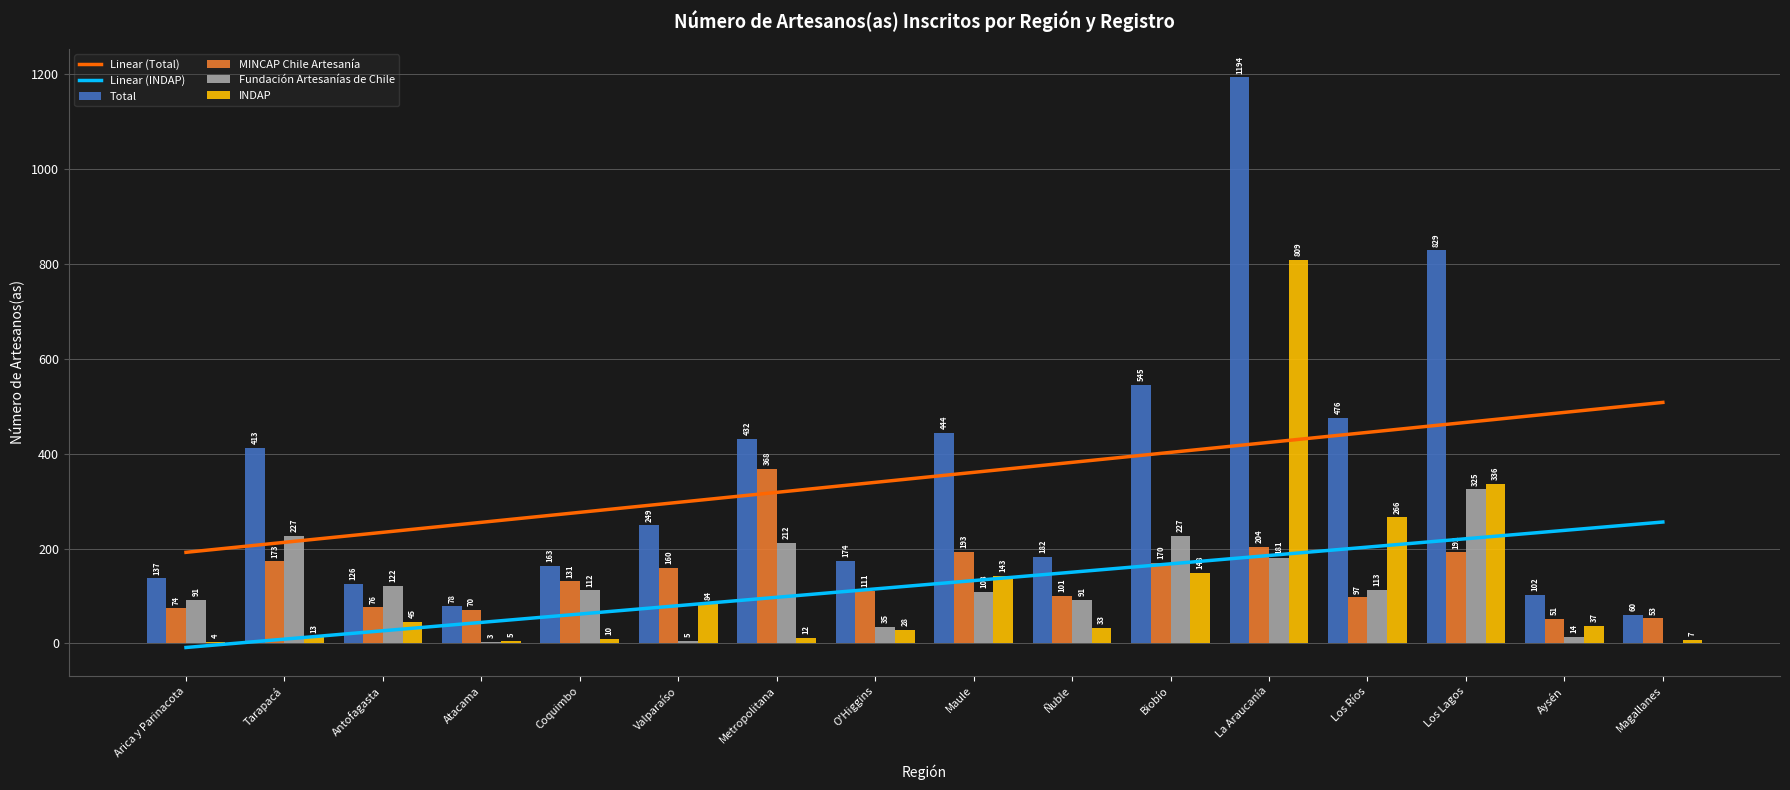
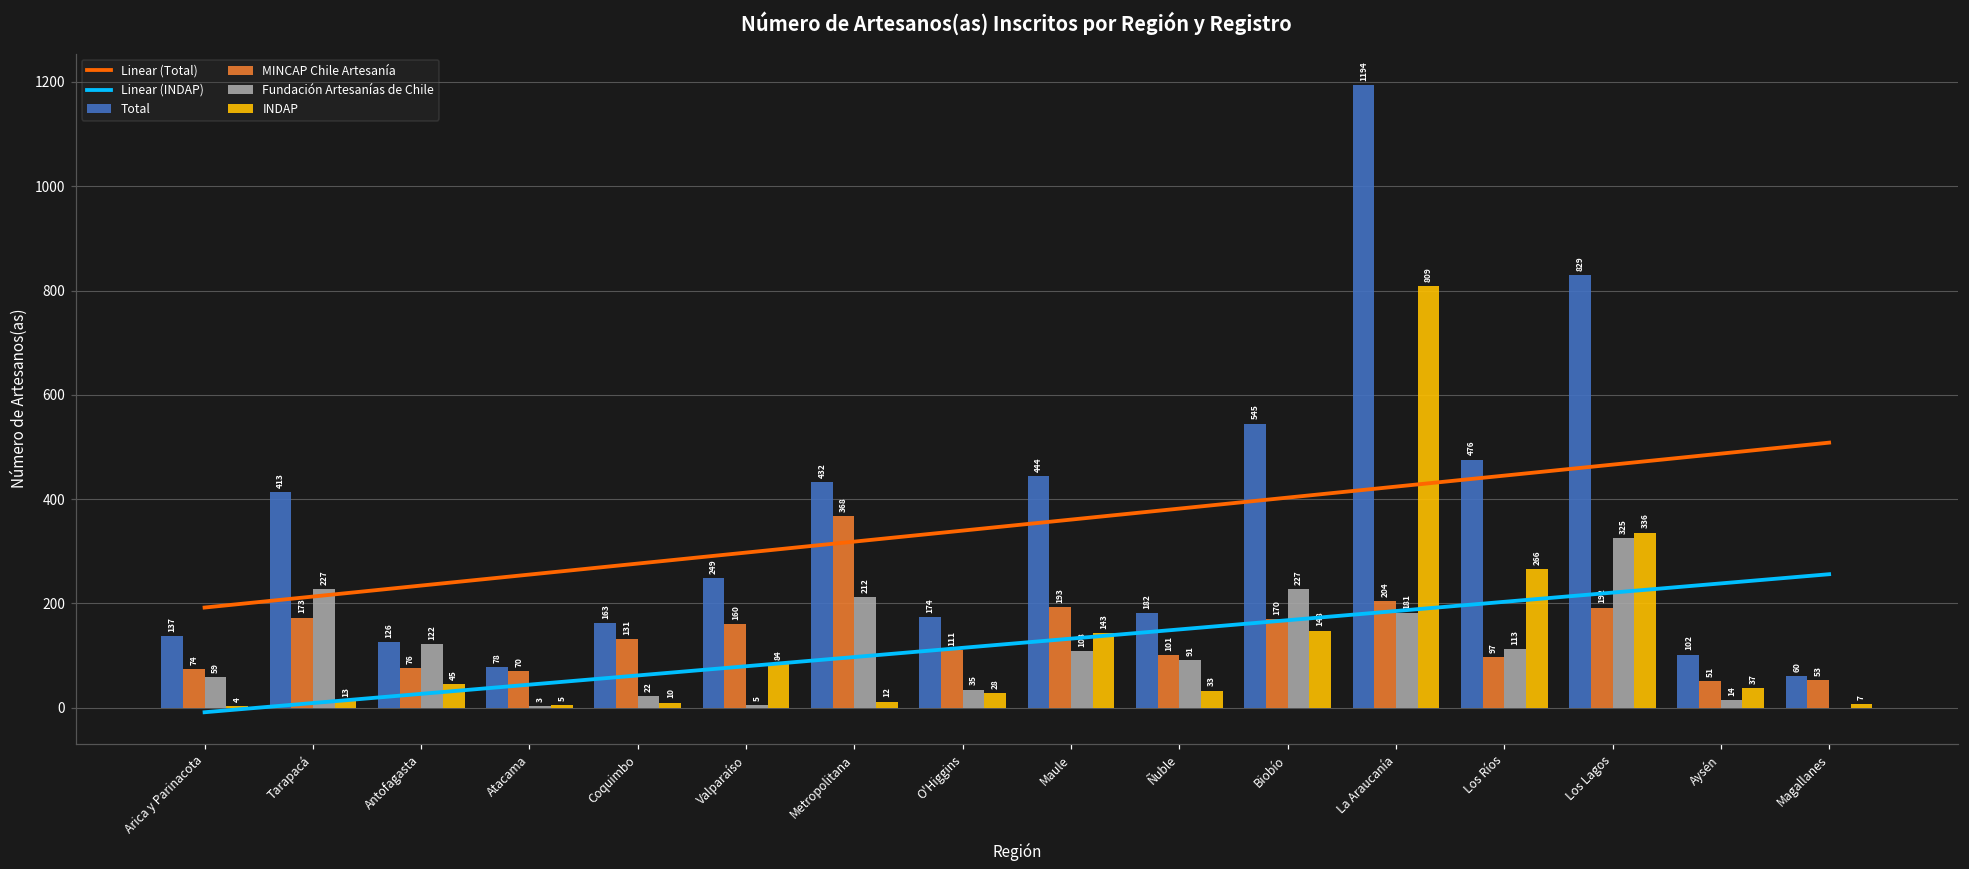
Fundación Artesanías de Chile, Arica y Parinacota: 91 -> 59
Fundación Artesanías de Chile, Coquimbo: 112 -> 22
